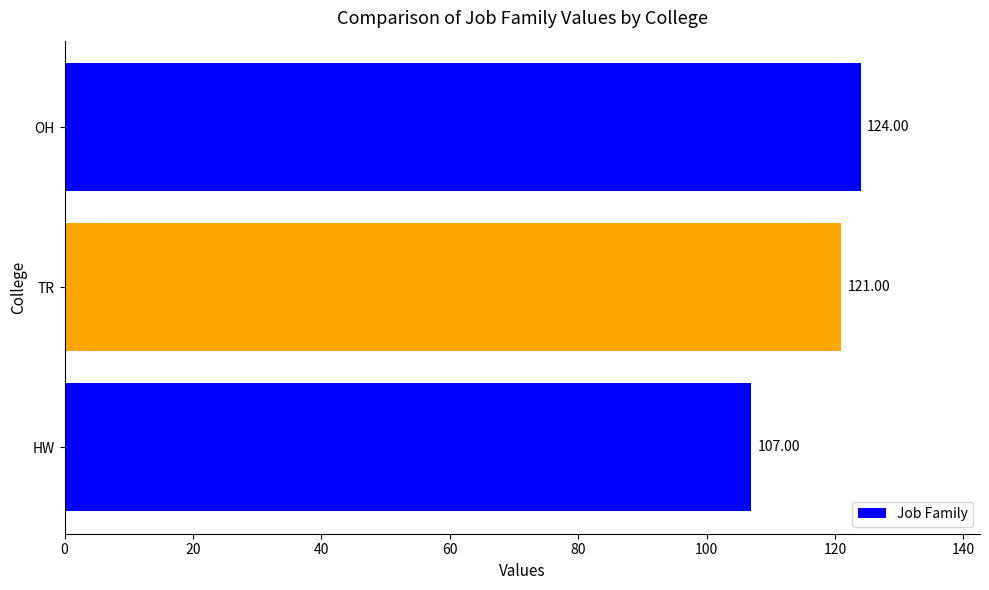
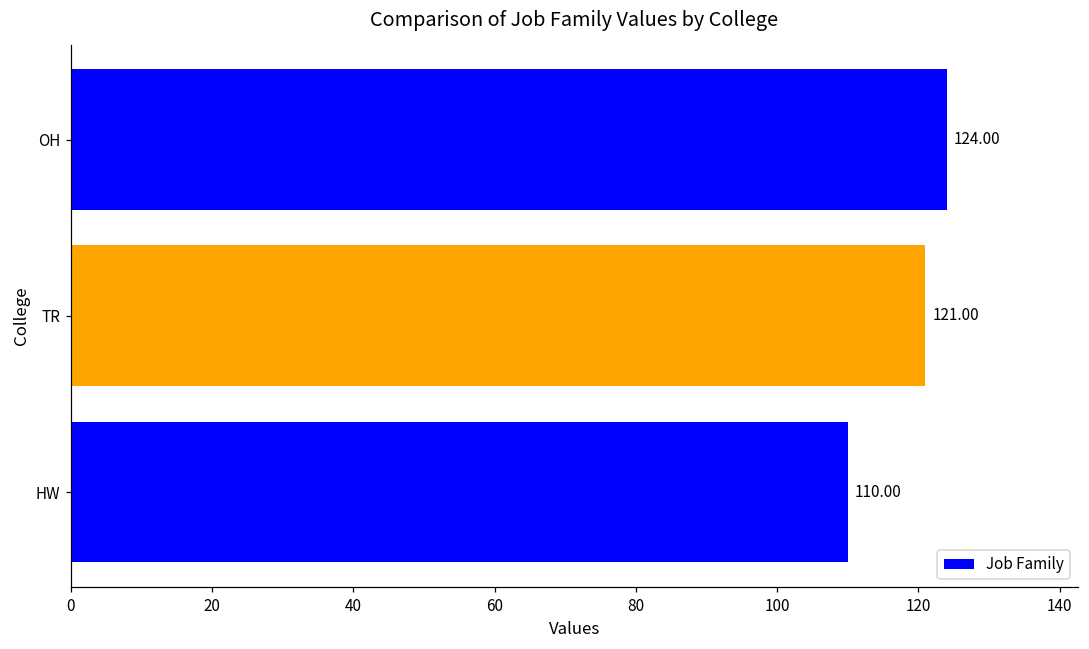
HW: 107.00 -> 110.00
